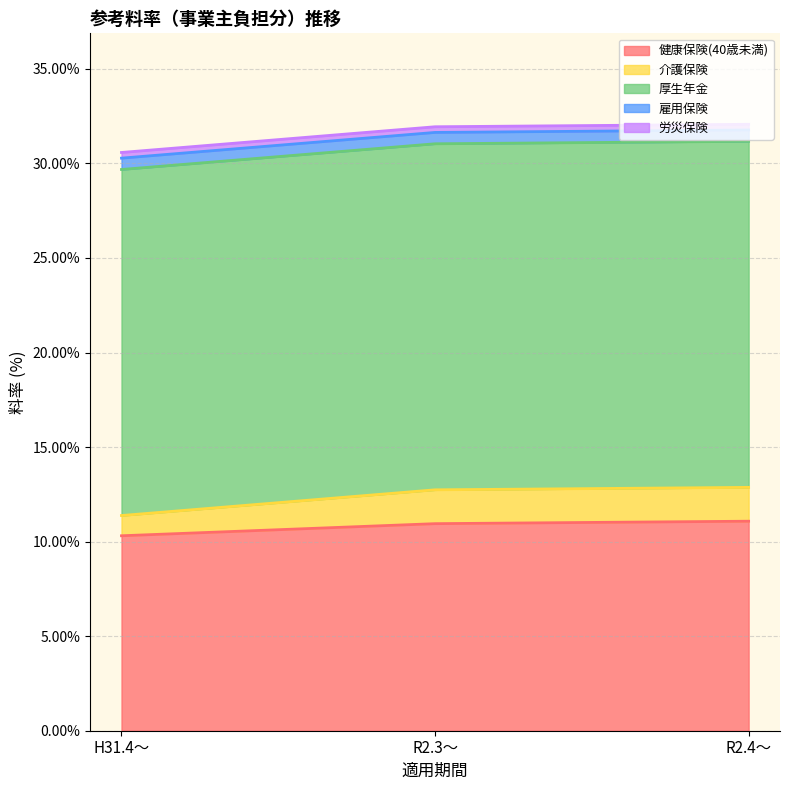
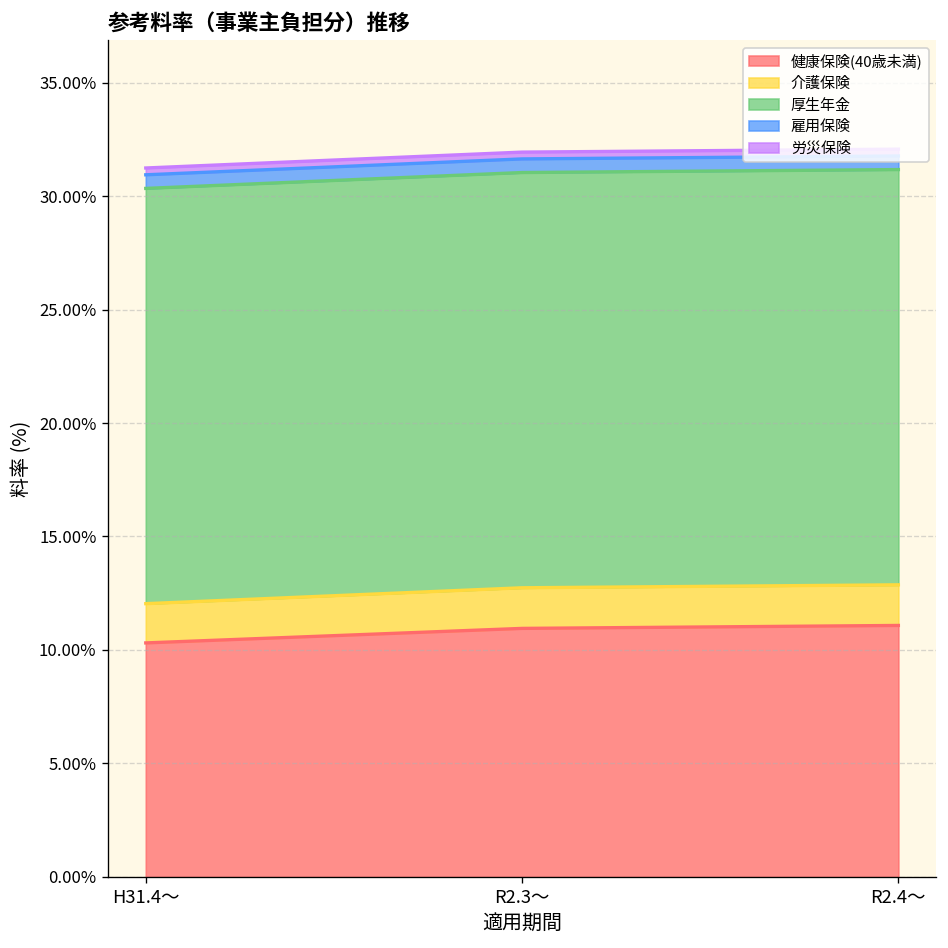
介護保険, H31.4～: 1.1% -> 1.7%
